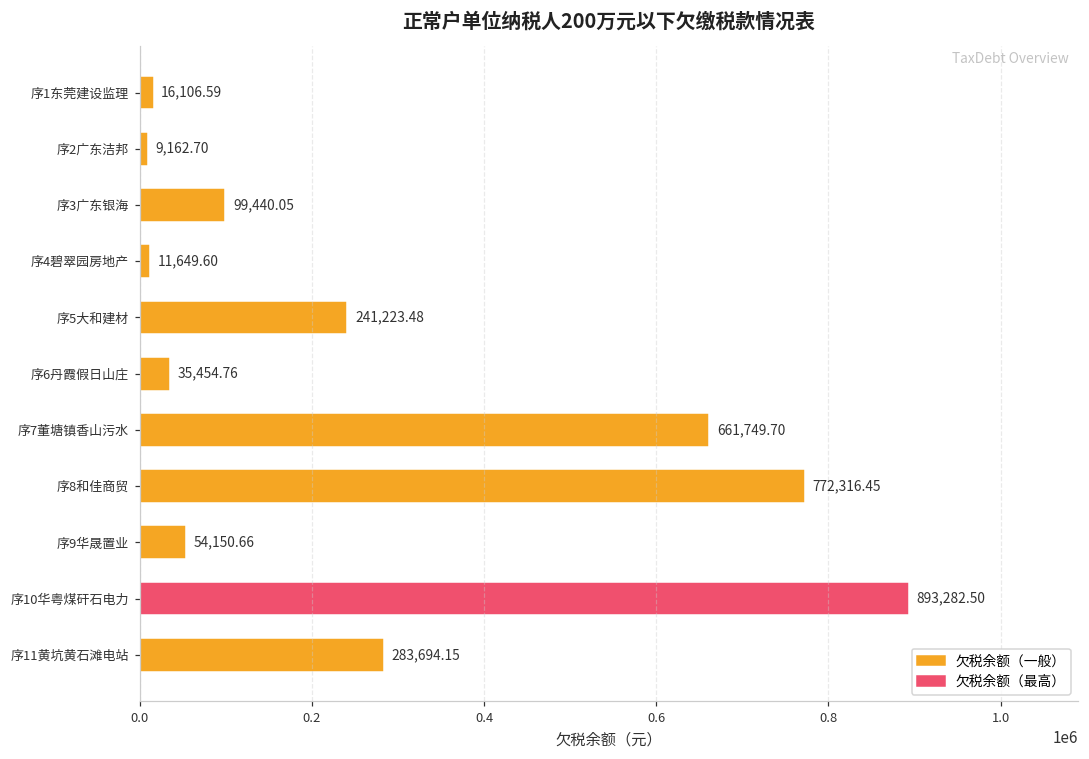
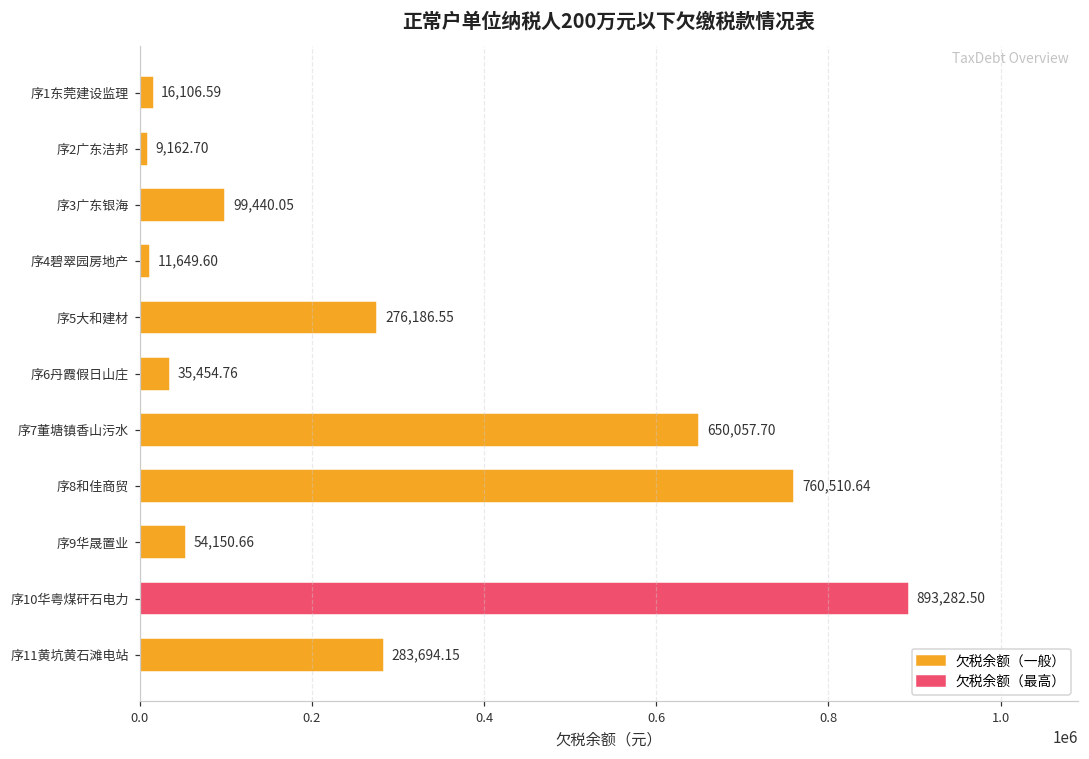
序5大和建材: 241,223.48 -> 276,186.55
序7董塘镇香山污水: 661,749.70 -> 650,057.70
序8和佳商贸: 772,316.45 -> 760,510.64
